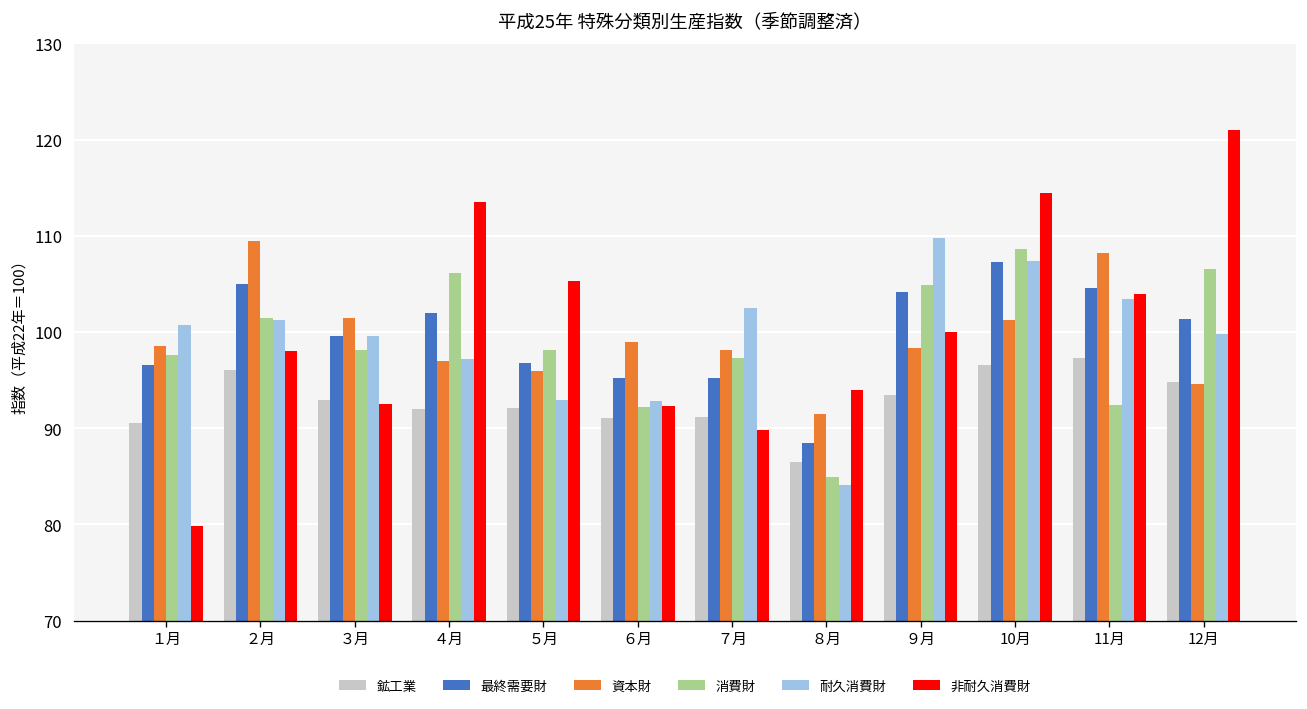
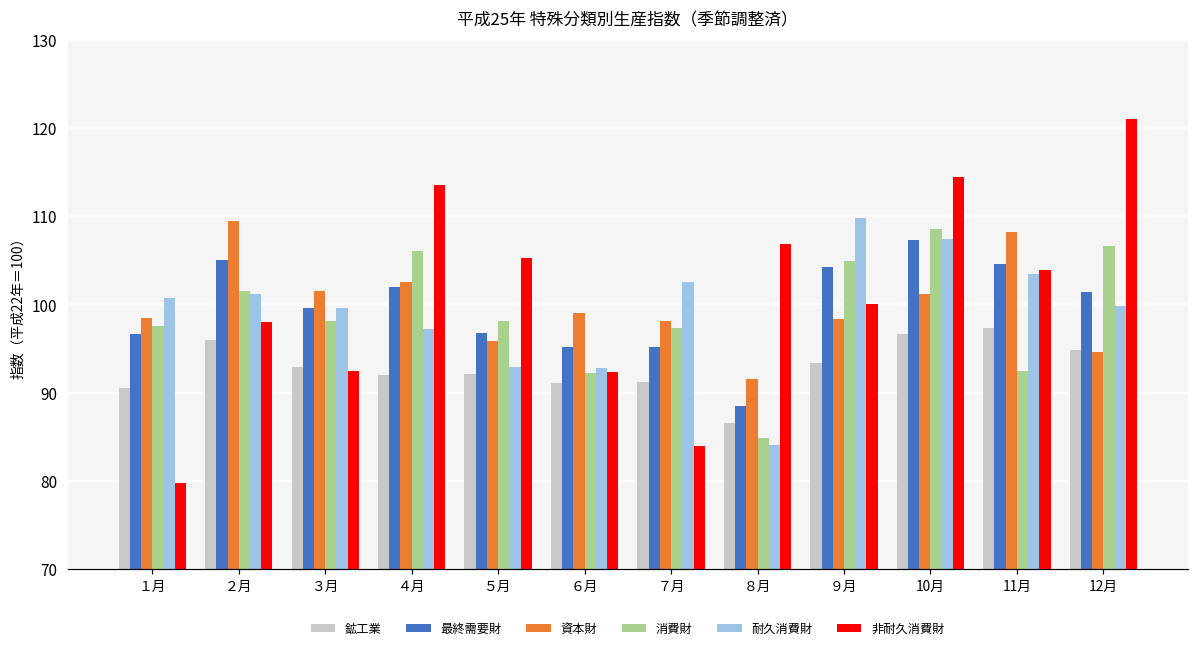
資本財, ４月: 97 -> 103
非耐久消費財, ７月: 90 -> 84
非耐久消費財, ８月: 94 -> 107
